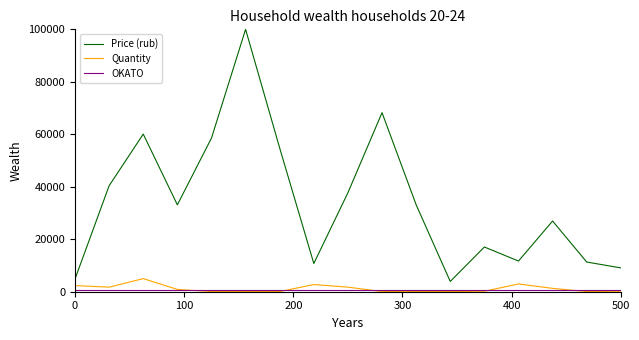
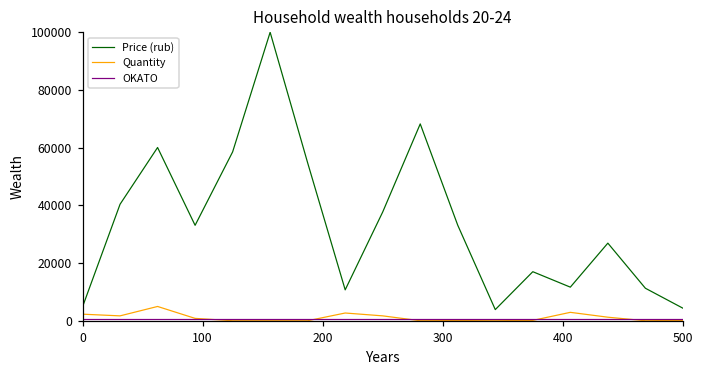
Price (rub), 500: 9000 -> 4000
